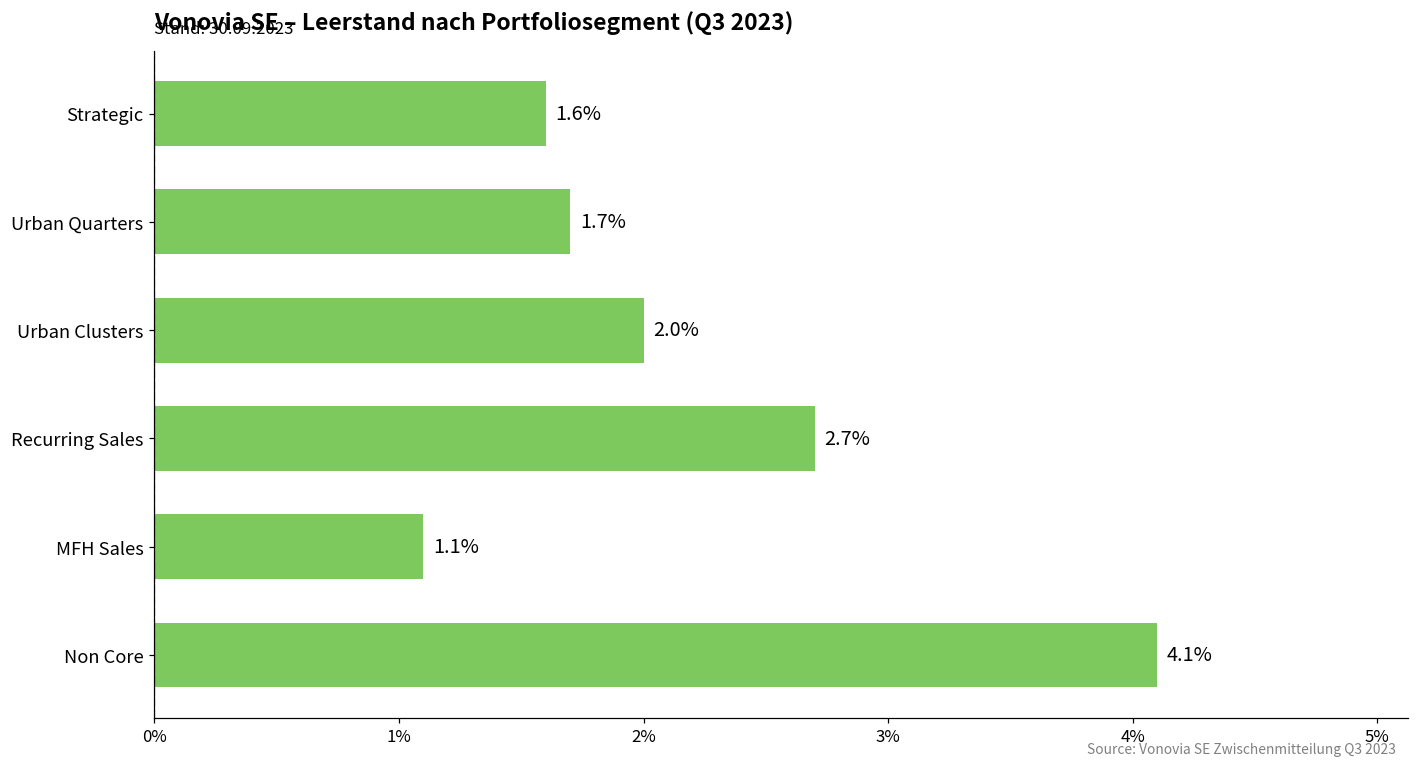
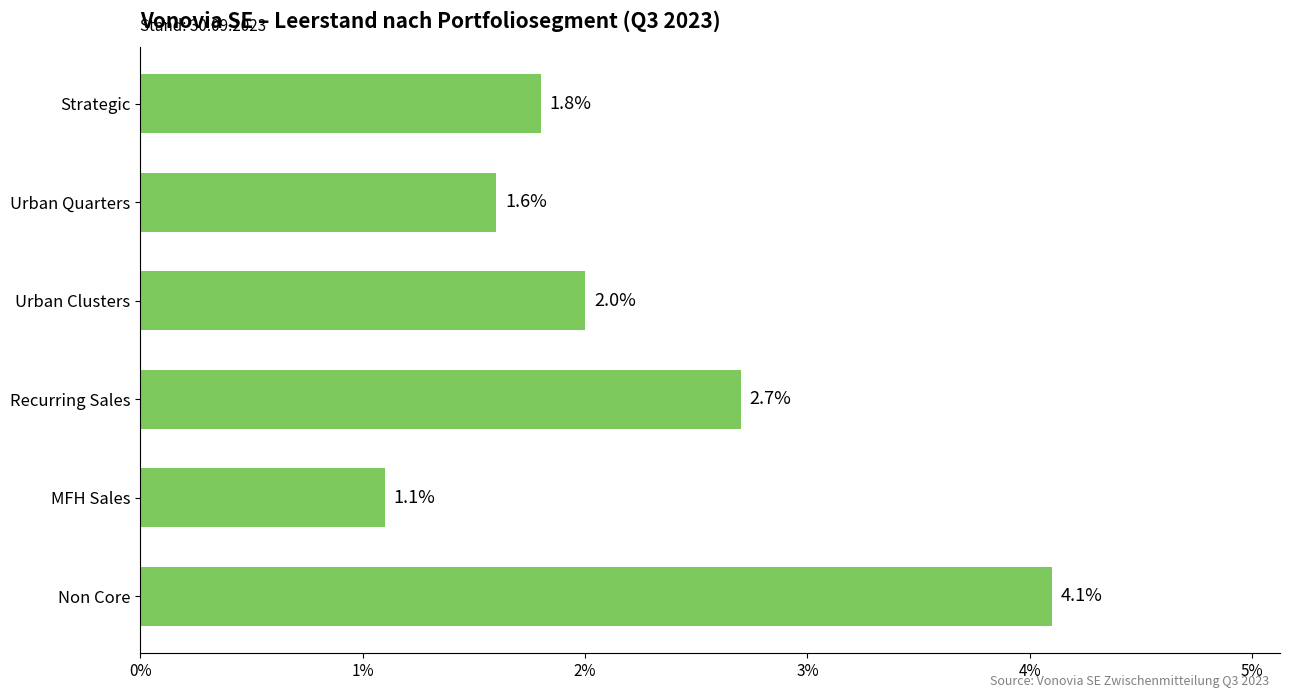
Strategic: 1.6% -> 1.8%
Urban Quarters: 1.7% -> 1.6%
